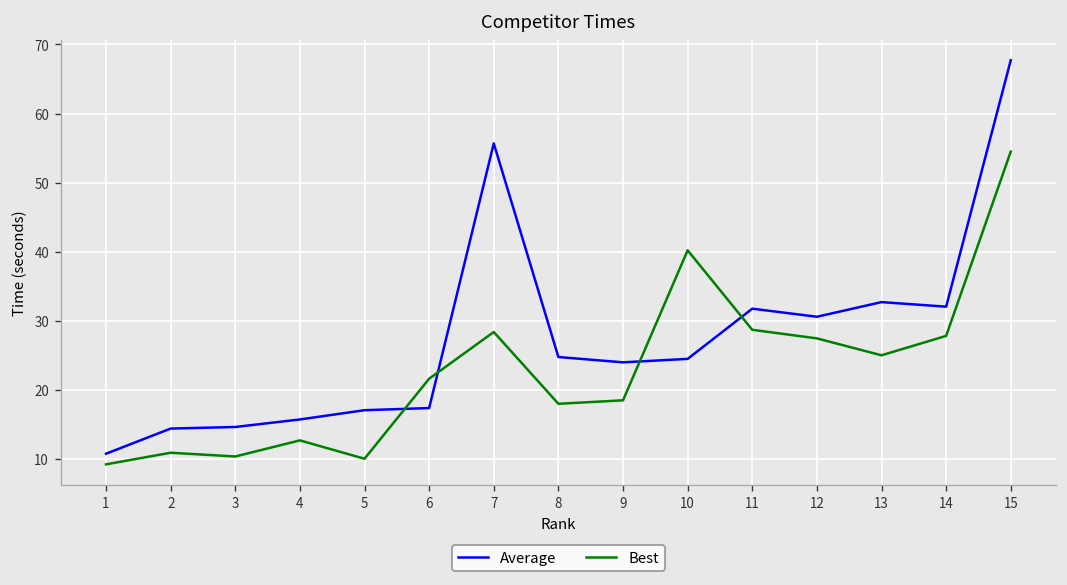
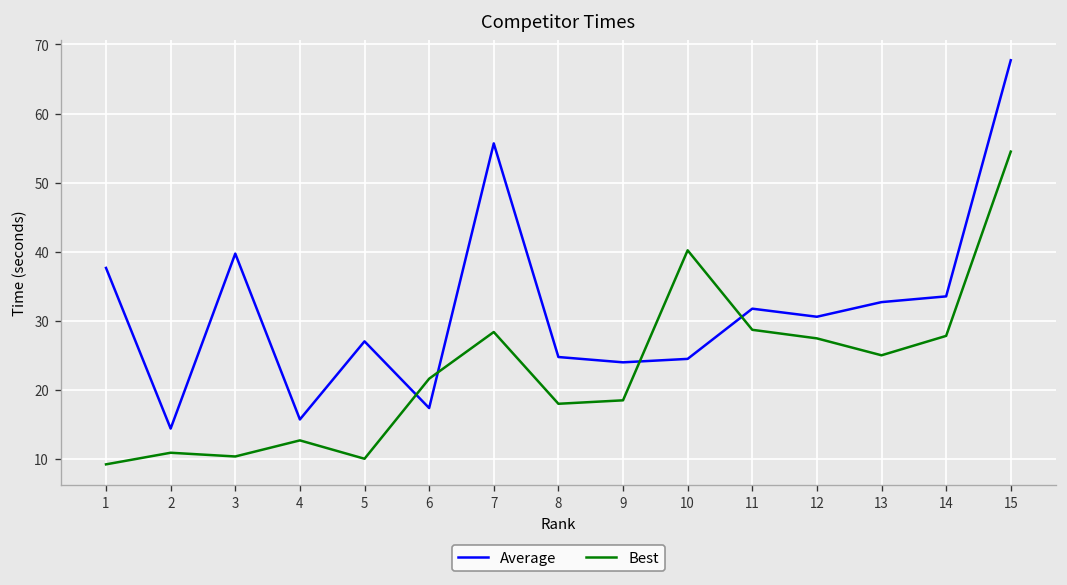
Average, 1: 11 -> 38
Average, 3: 15 -> 40
Average, 5: 17 -> 27
Average, 14: 32 -> 34
